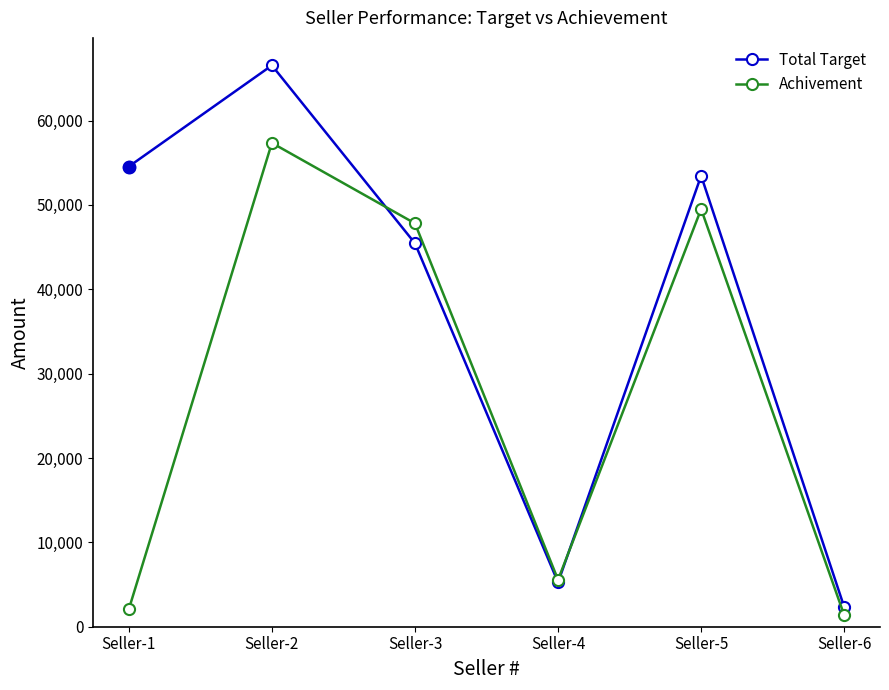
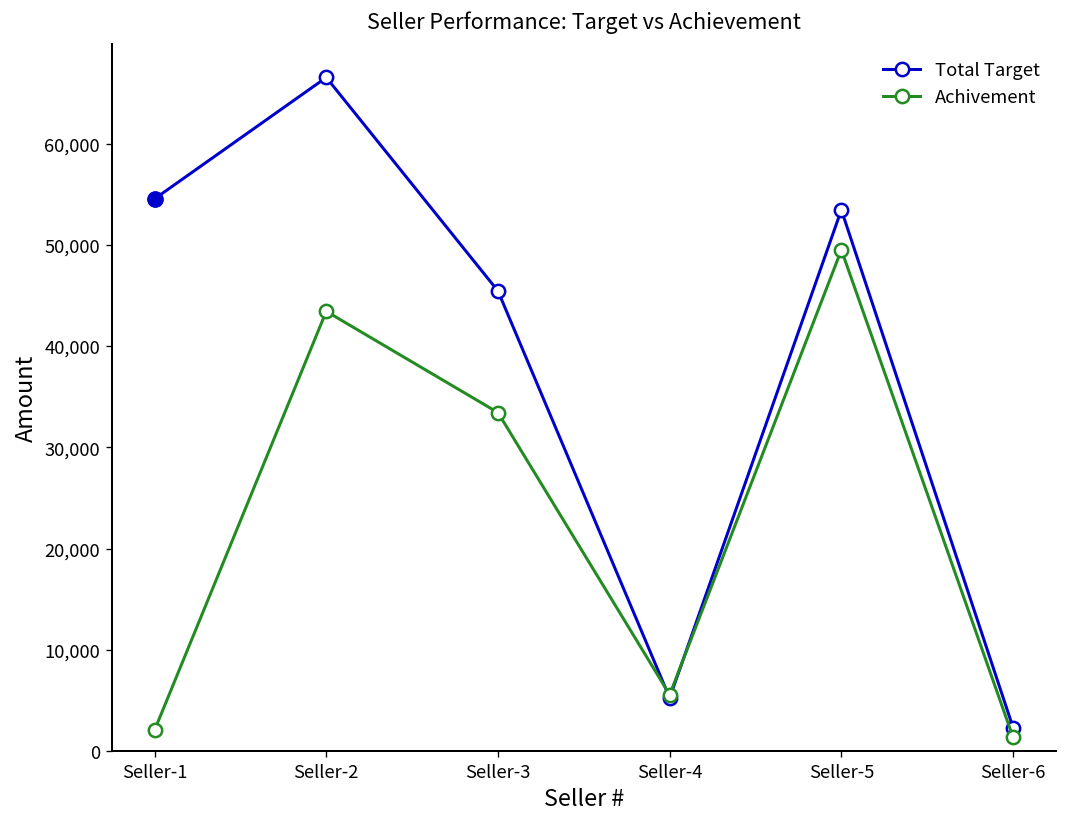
Achivement, Seller-2: 57,000 -> 43,000
Achivement, Seller-3: 48,000 -> 33,000
